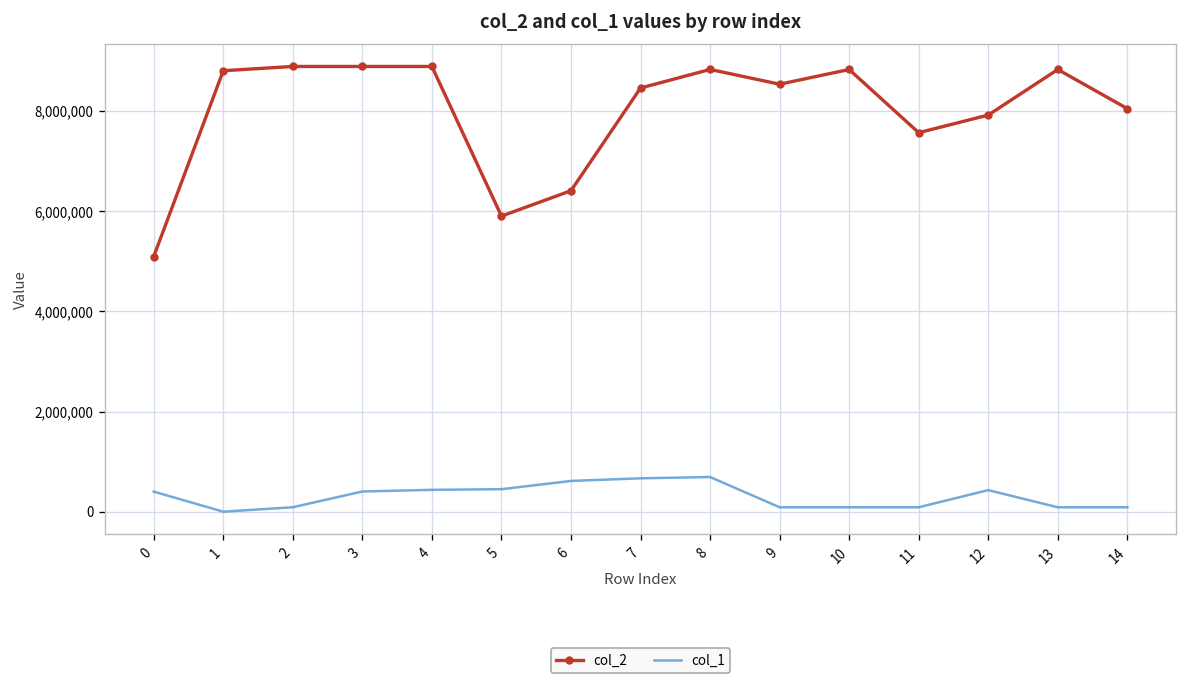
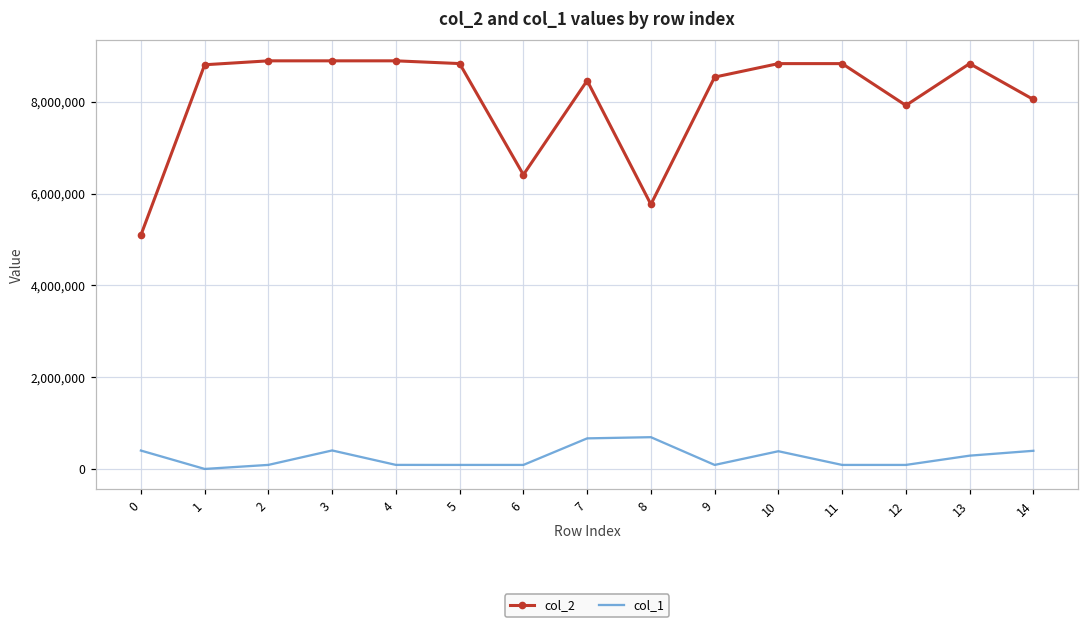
col_1, 4: 400,000 -> 100,000
col_2, 5: 5,900,000 -> 8,800,000
col_1, 5: 400,000 -> 100,000
col_1, 6: 600,000 -> 100,000
col_2, 8: 8,800,000 -> 5,800,000
col_1, 10: 100,000 -> 400,000
col_2, 11: 7,600,000 -> 8,800,000
col_1, 12: 400,000 -> 100,000
col_1, 13: 100,000 -> 300,000
col_1, 14: 100,000 -> 400,000
